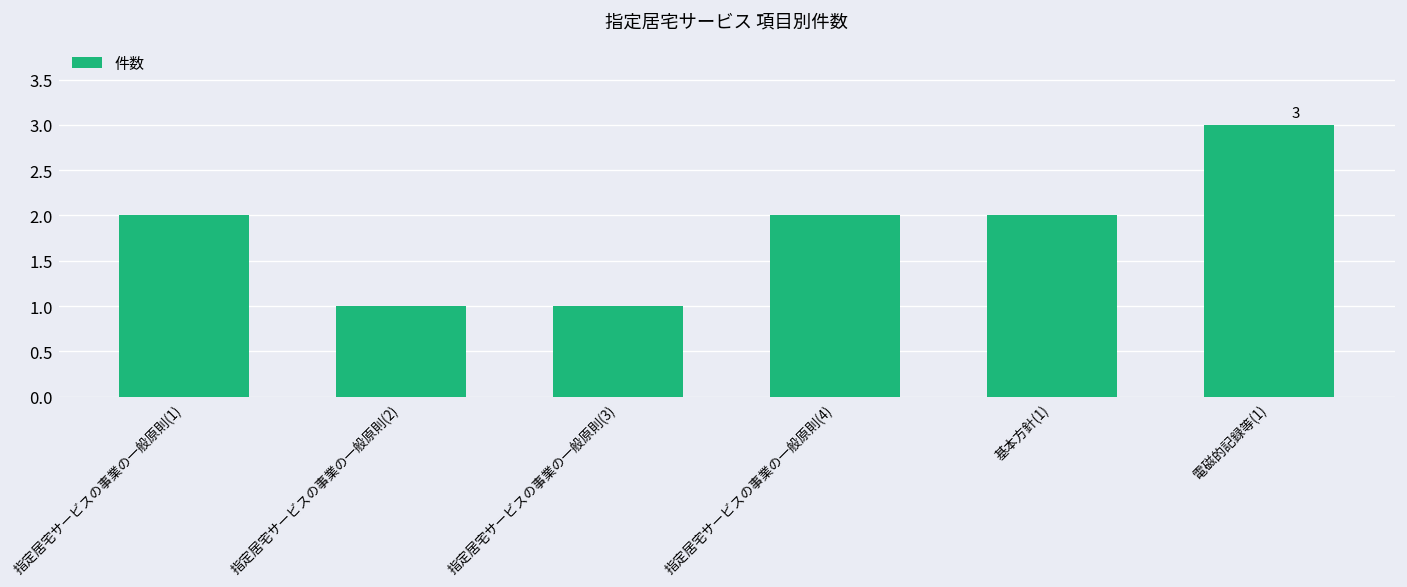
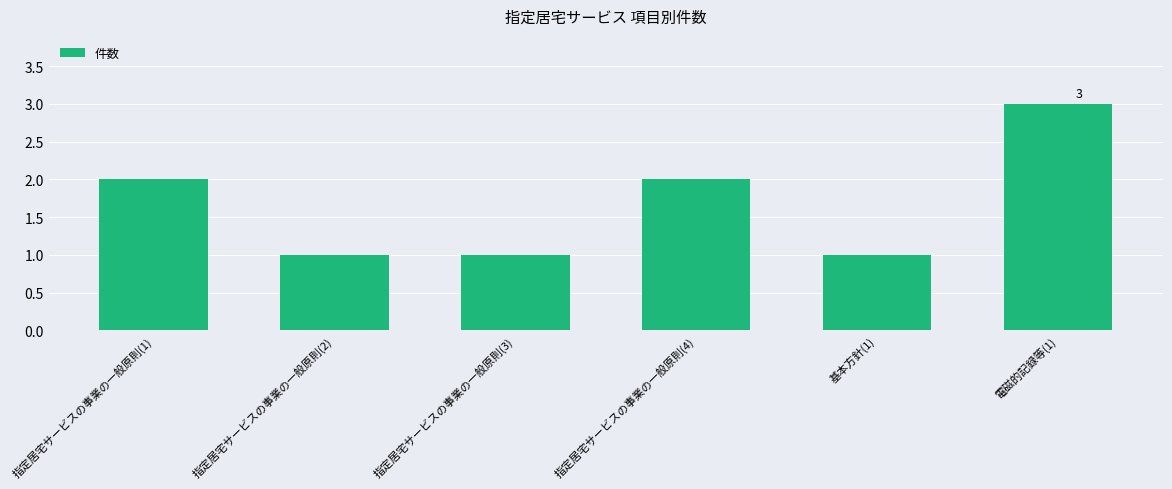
基本方針(1): 2 -> 1
